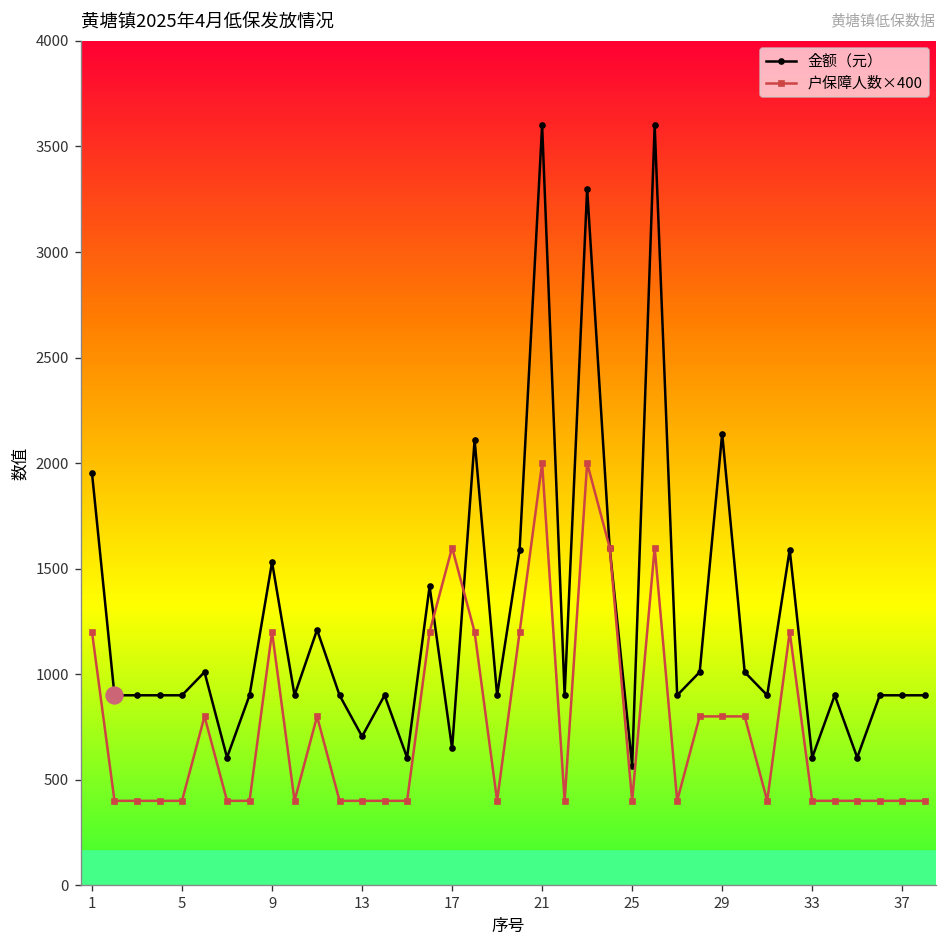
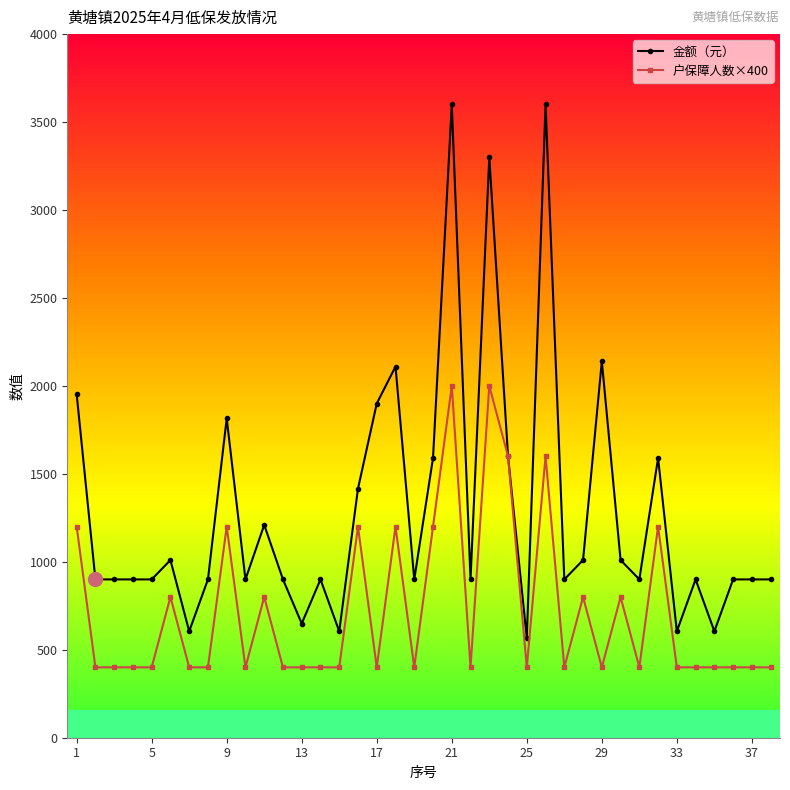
金额（元）, 9: 1530 -> 1820
金额（元）, 13: 710 -> 650
金额（元）, 17: 650 -> 1900
户保障人数×400, 17: 1600 -> 400
户保障人数×400, 29: 800 -> 400
